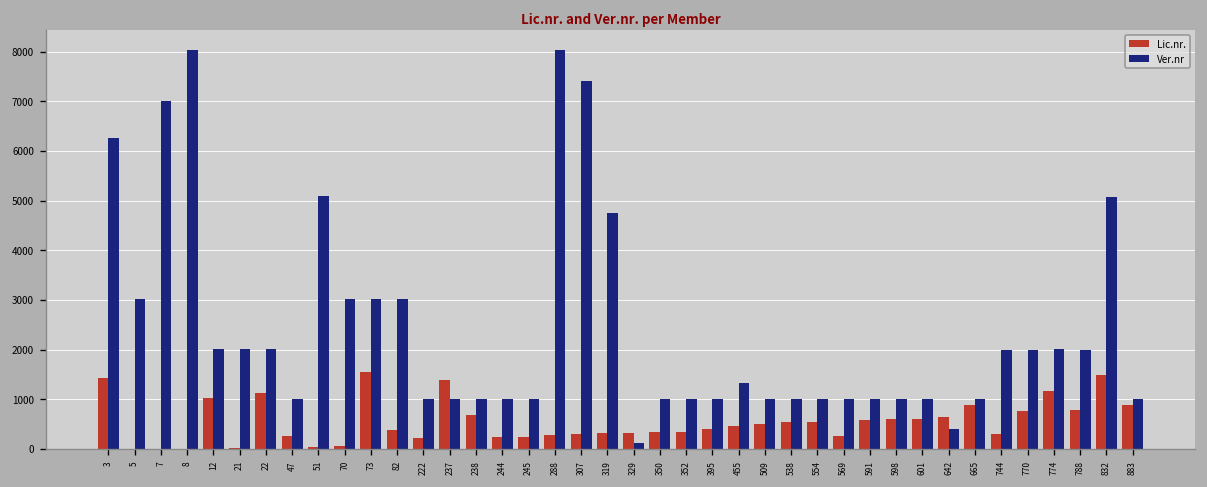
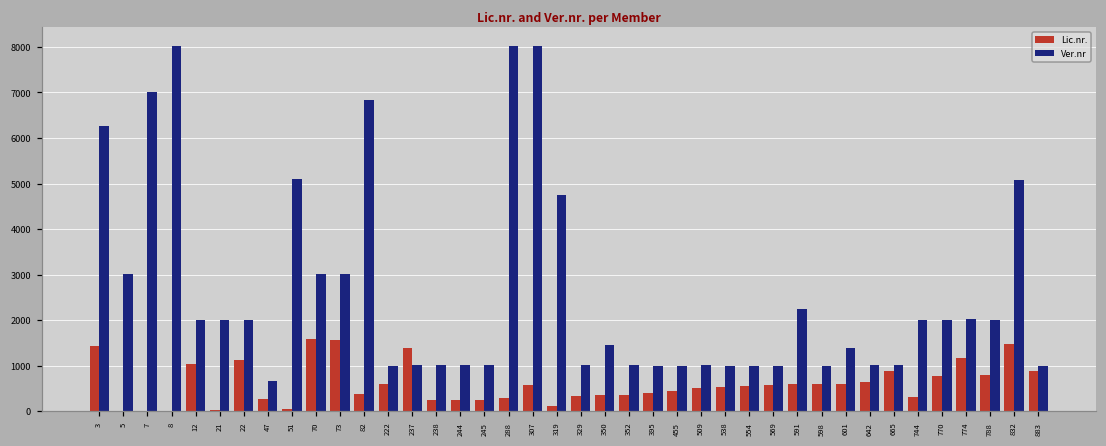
Ver.nr, 47: 1000 -> 700
Lic.nr., 70: 100 -> 1600
Ver.nr, 82: 3000 -> 6800
Lic.nr., 222: 200 -> 600
Lic.nr., 238: 700 -> 200
Lic.nr., 307: 300 -> 600
Ver.nr, 307: 7400 -> 8000
Lic.nr., 319: 300 -> 100
Ver.nr, 329: 100 -> 1000
Ver.nr, 350: 1000 -> 1500
Ver.nr, 455: 1300 -> 1000
Lic.nr., 569: 300 -> 600
Ver.nr, 591: 1000 -> 2200
Ver.nr, 601: 1000 -> 1400
Ver.nr, 642: 400 -> 1000
